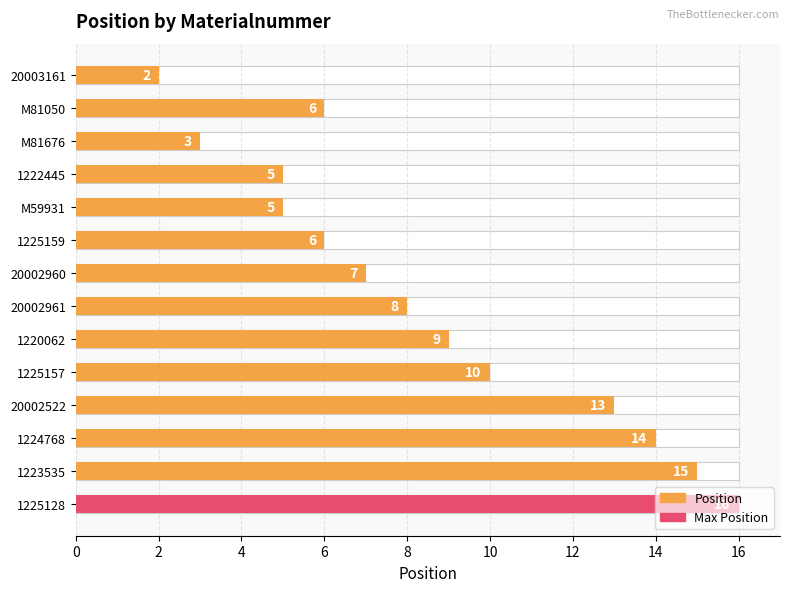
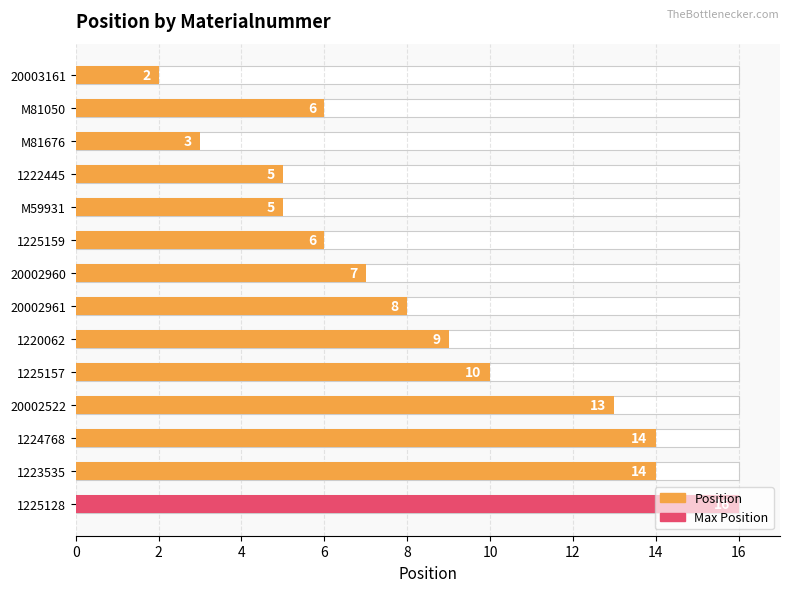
Position, 1223535: 15 -> 14
